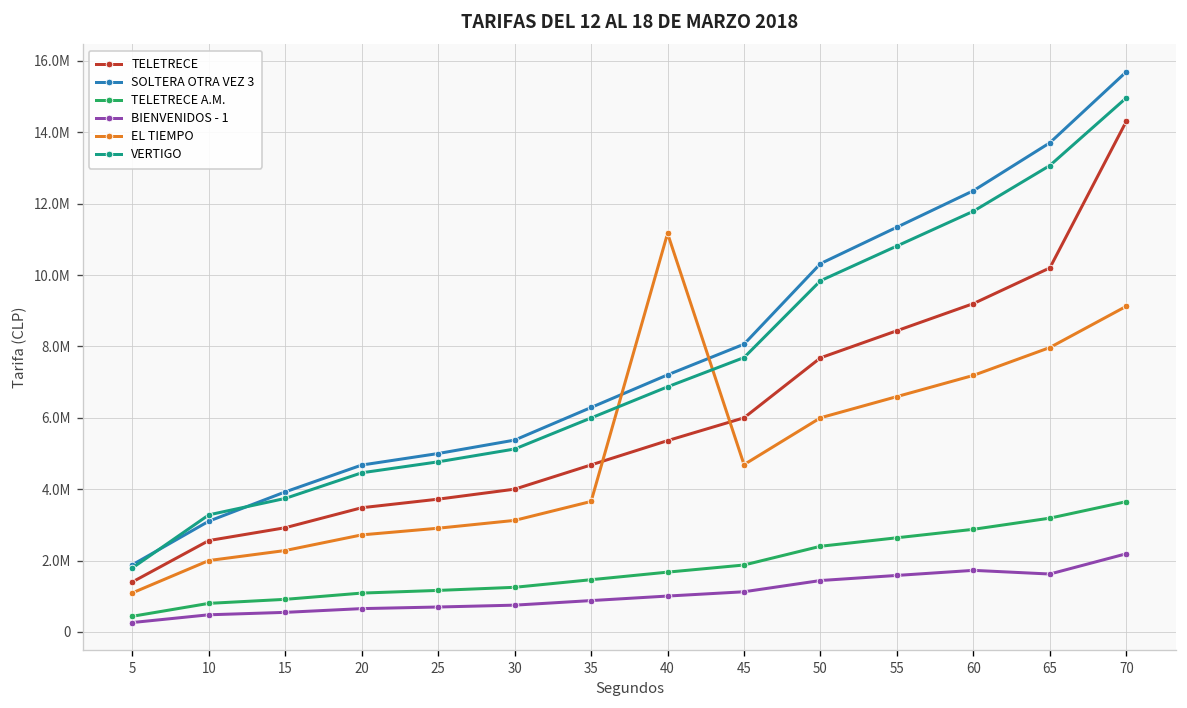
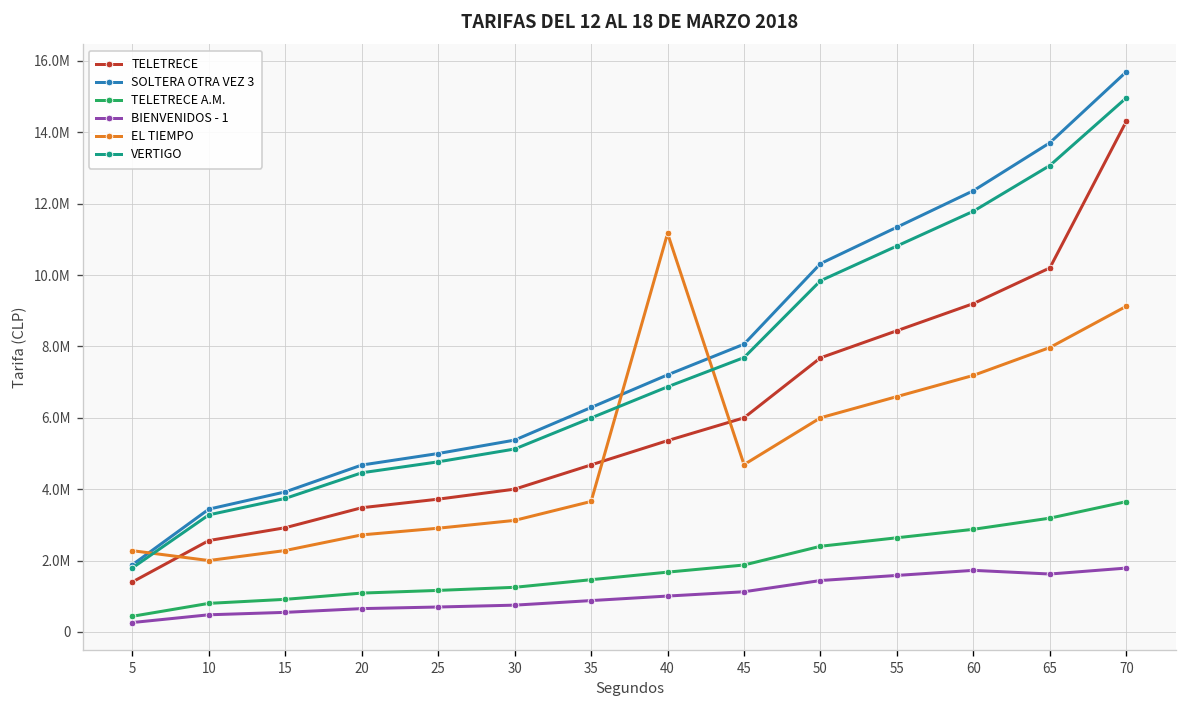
EL TIEMPO, 5: 1100000 -> 2300000
SOLTERA OTRA VEZ 3, 10: 3100000 -> 3400000
BIENVENIDOS - 1, 70: 2200000 -> 1800000
